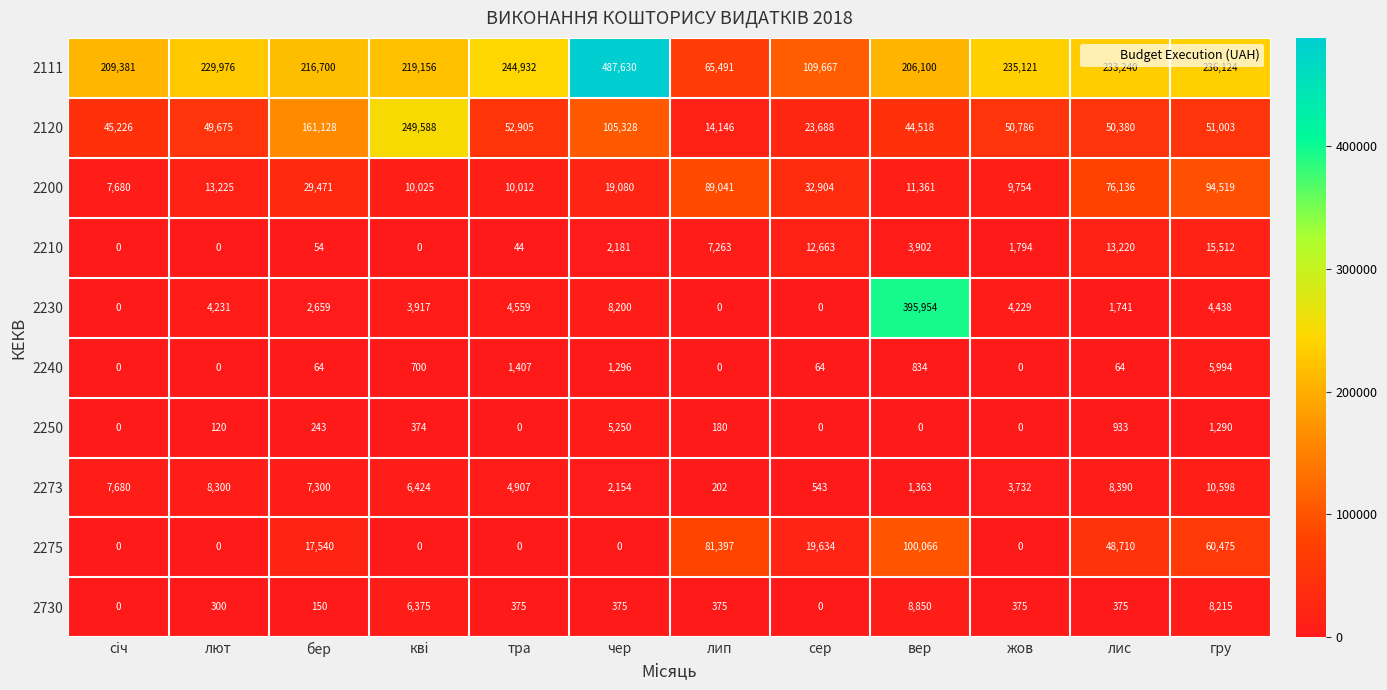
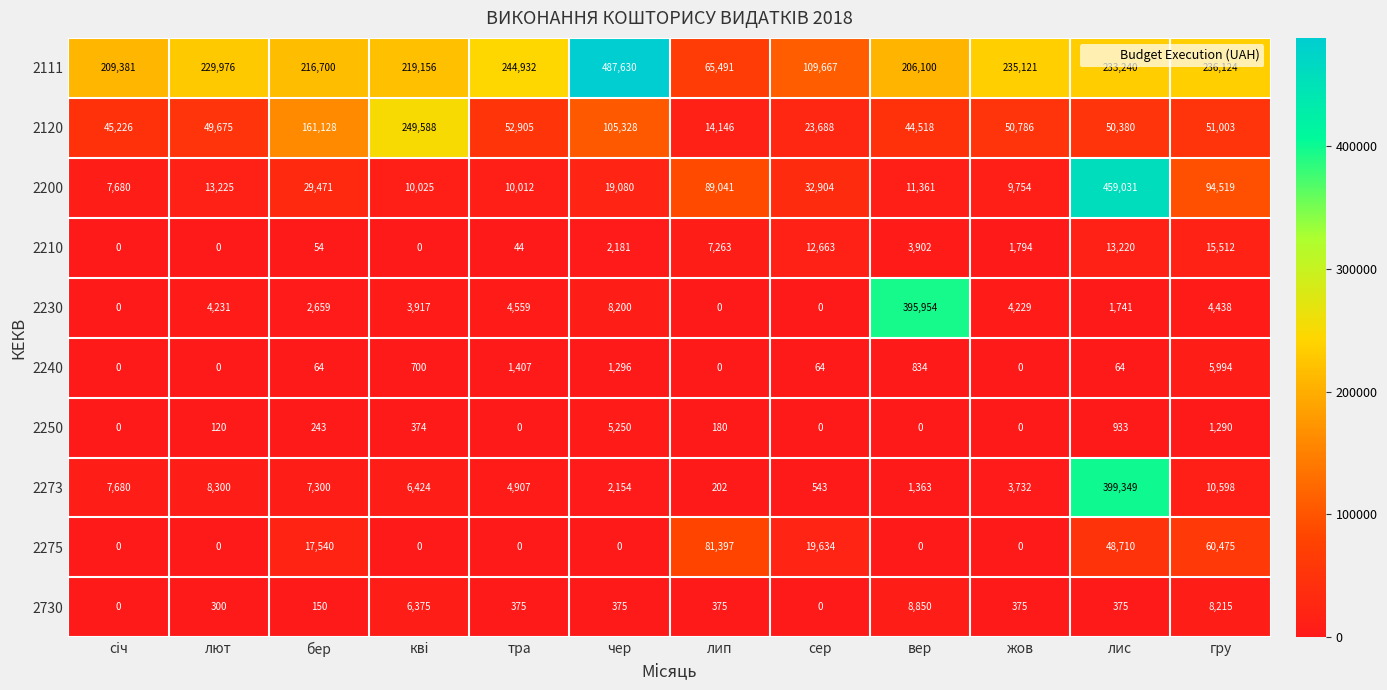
2200, лис: 76,136 -> 459,031
2273, лис: 8,390 -> 399,349
2275, вер: 100,066 -> 0
